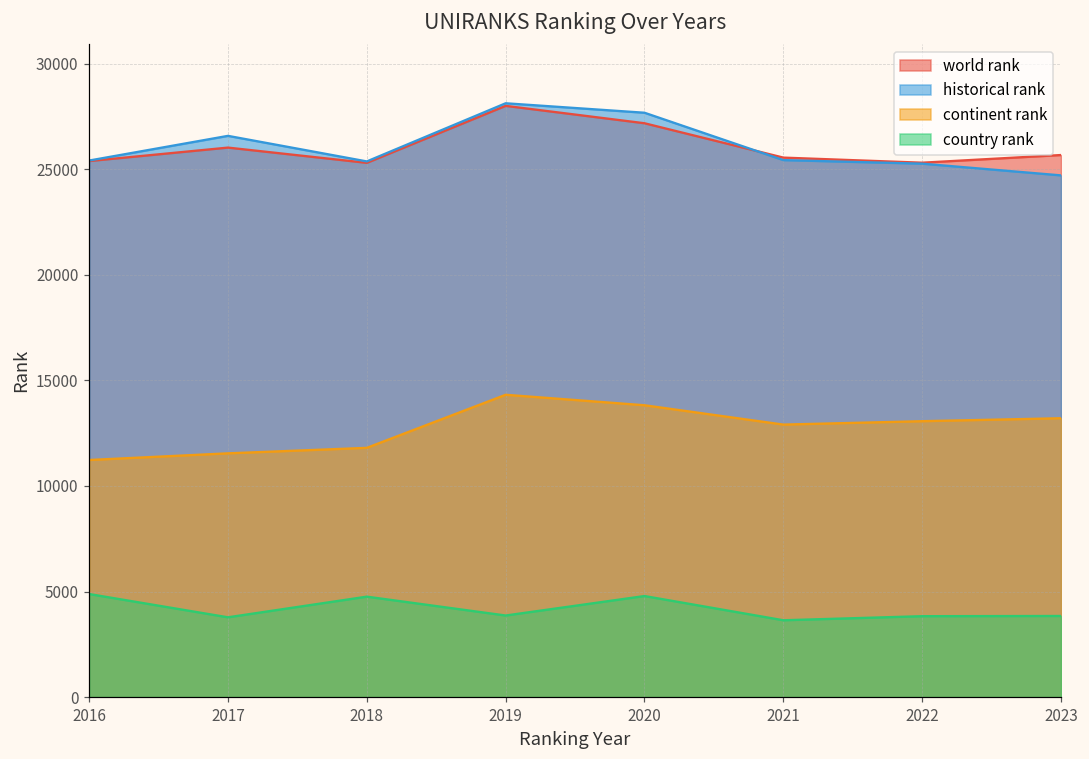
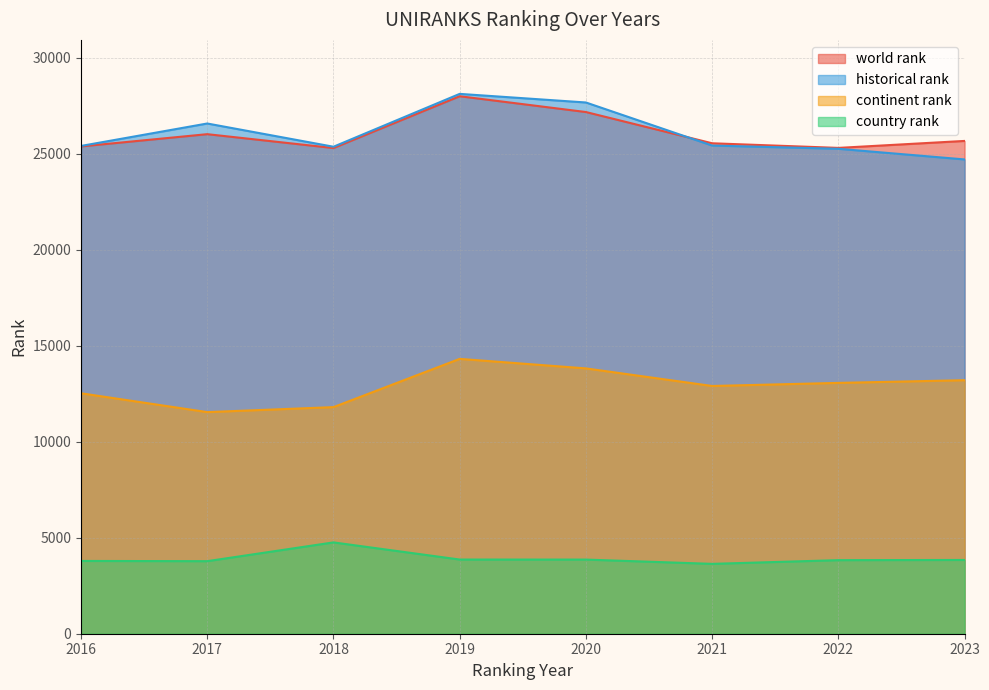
continent rank, 2016: 11200 -> 12500
country rank, 2016: 4900 -> 3800
country rank, 2020: 4800 -> 3900
